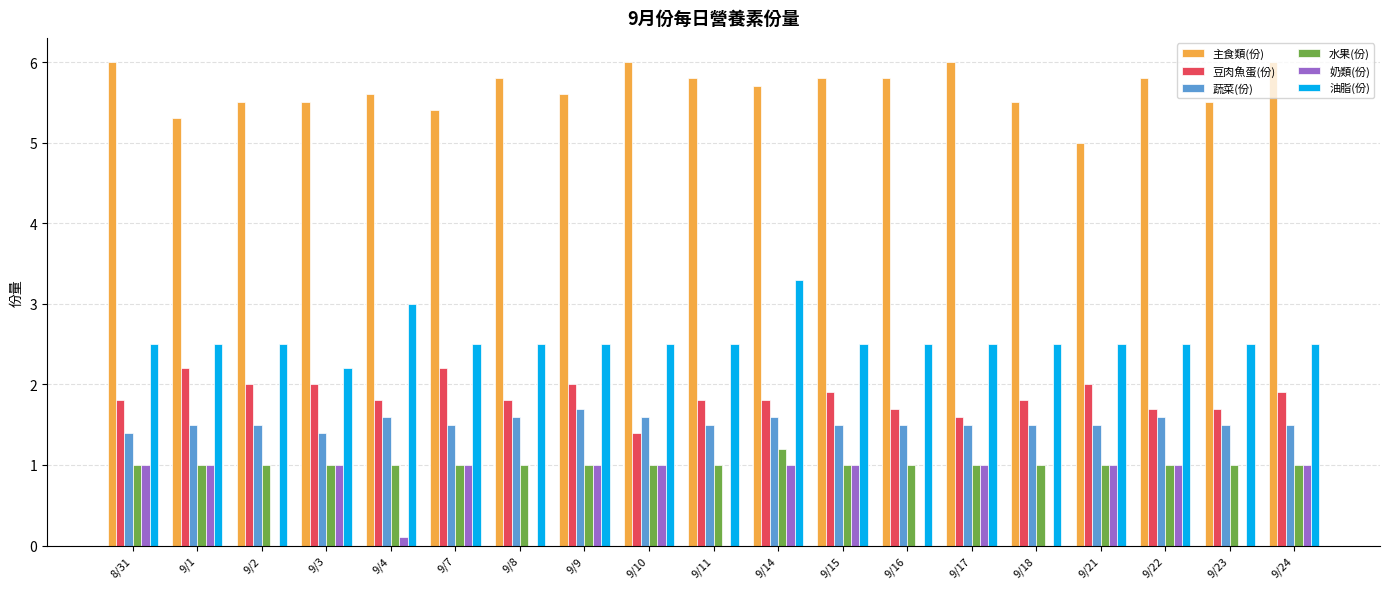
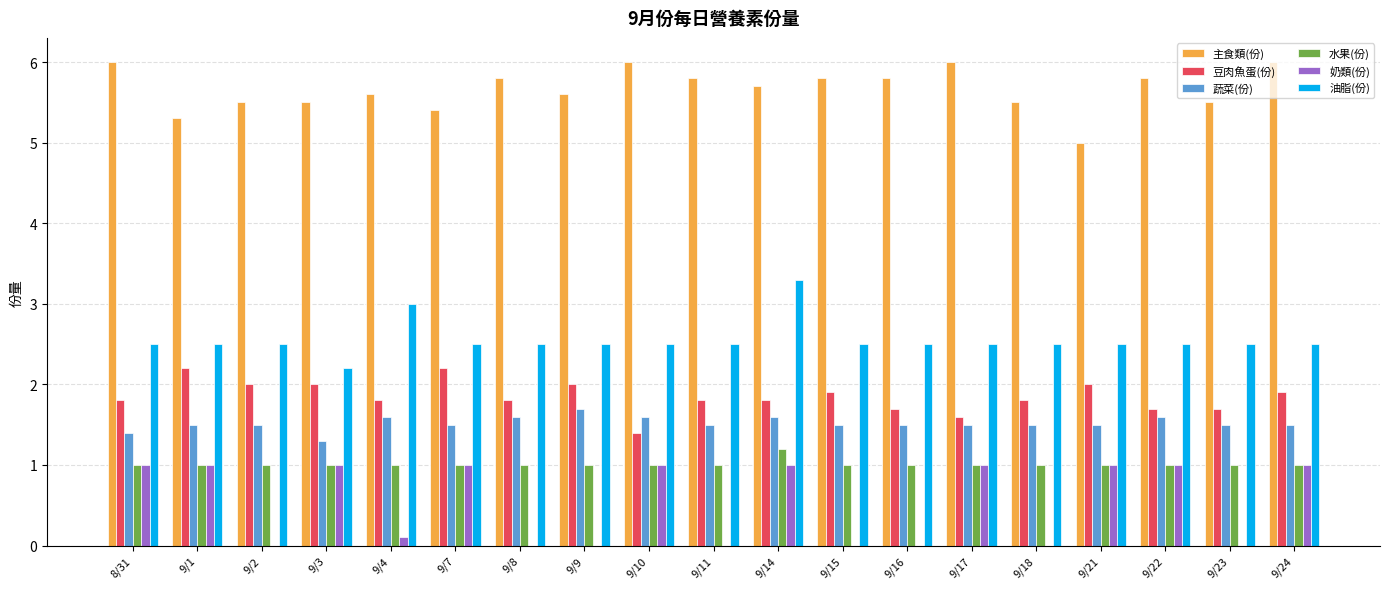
蔬菜(份), 9/3: 1.4 -> 1.3
奶類(份), 9/9: 1 -> 0
奶類(份), 9/15: 1 -> 0
